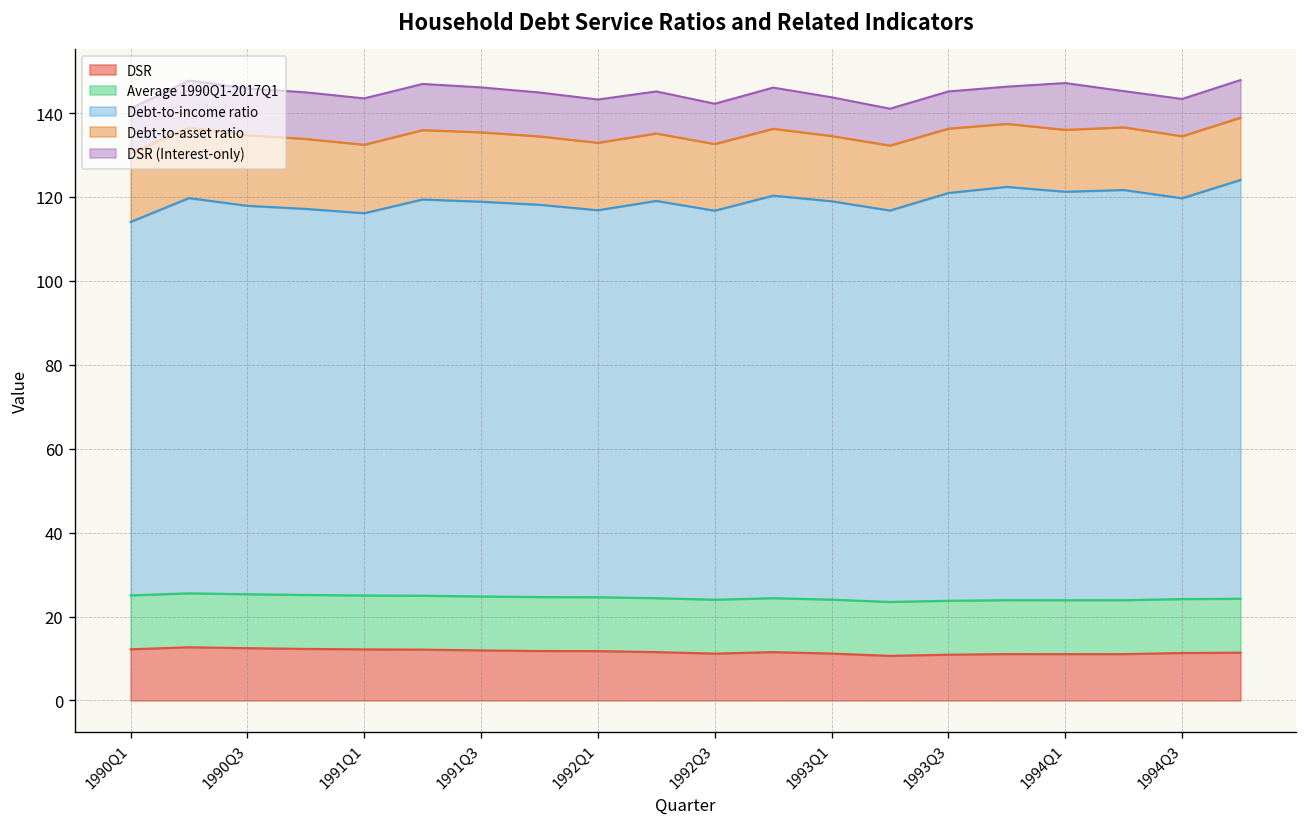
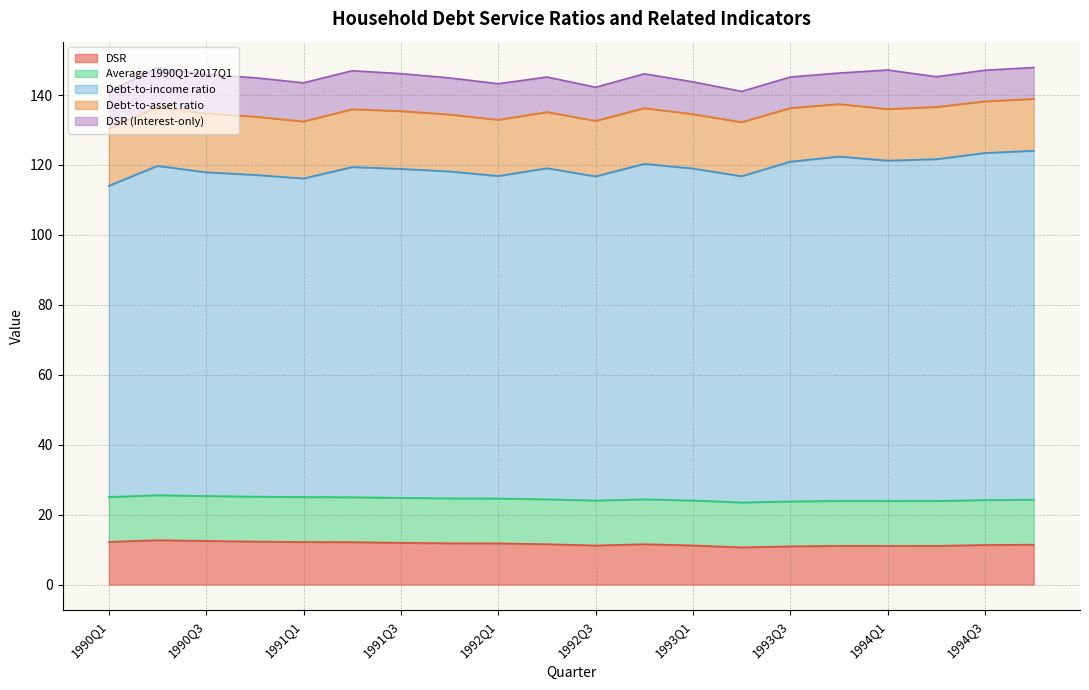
Debt-to-income ratio, 1994Q3: 96 -> 99
